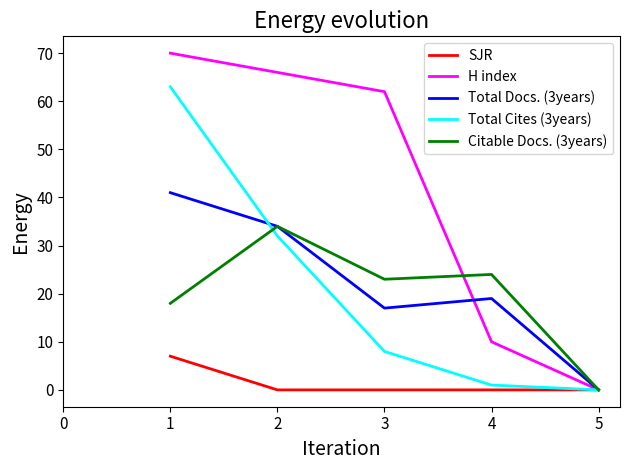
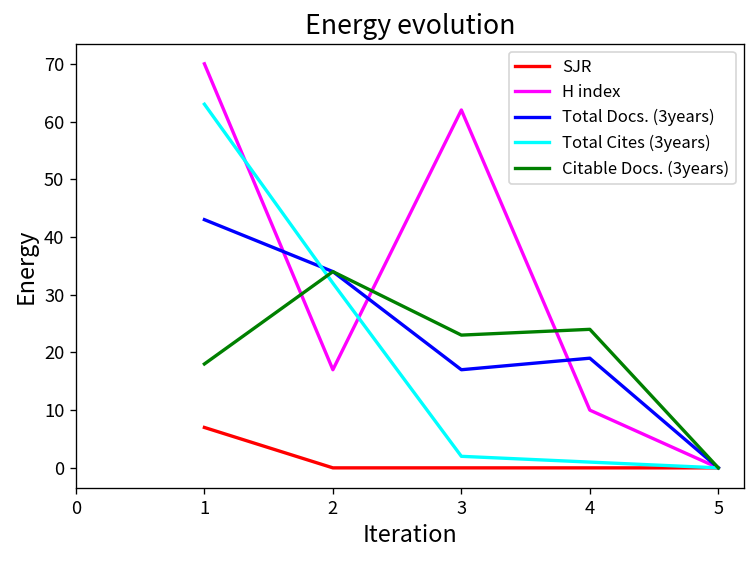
Total Docs. (3years), 1: 41 -> 43
H index, 2: 66 -> 17
Total Cites (3years), 3: 8 -> 2
